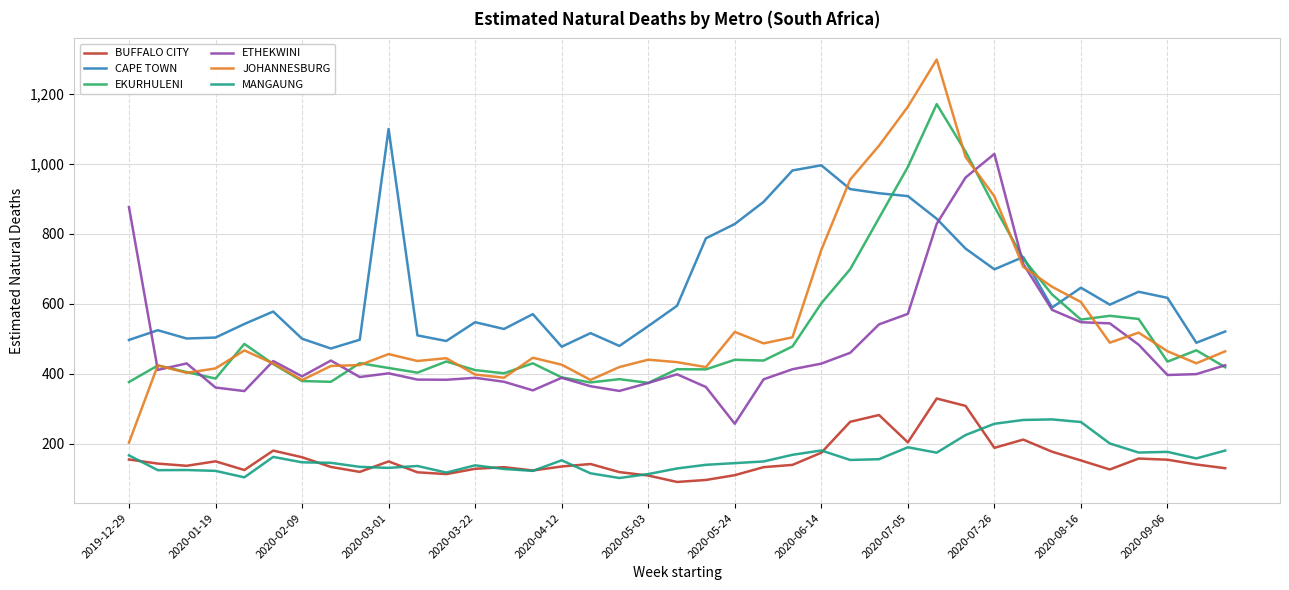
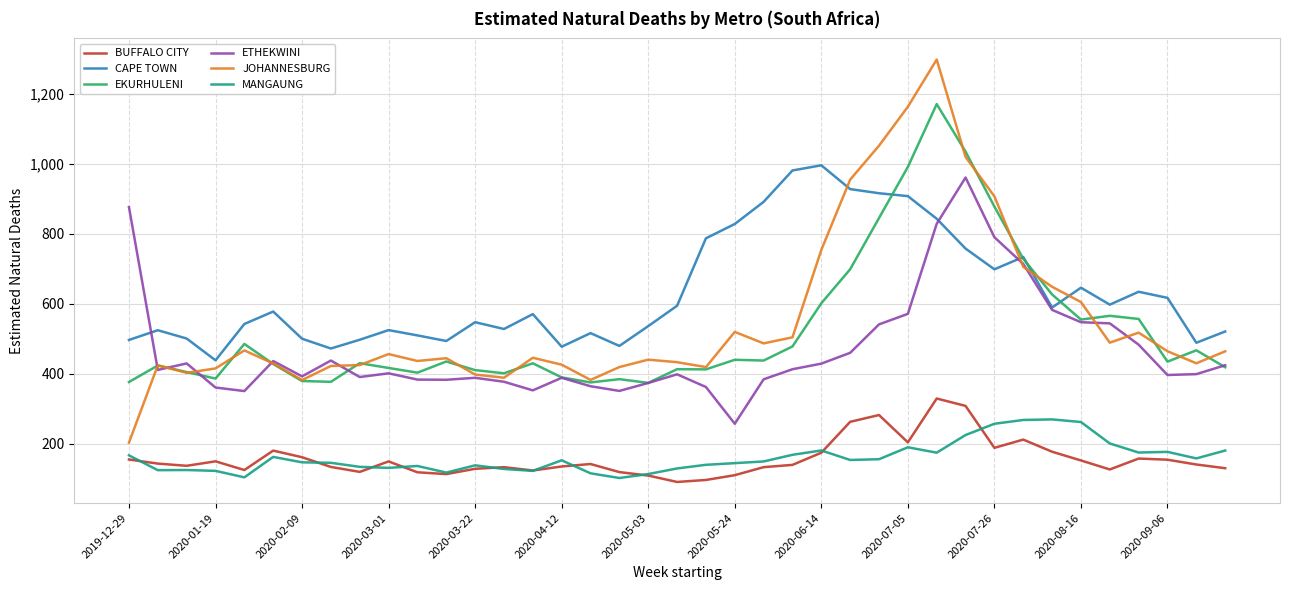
CAPE TOWN, 2020-01-19: 500 -> 440
CAPE TOWN, 2020-03-01: 1,100 -> 520
ETHEKWINI, 2020-07-26: 1,030 -> 790
